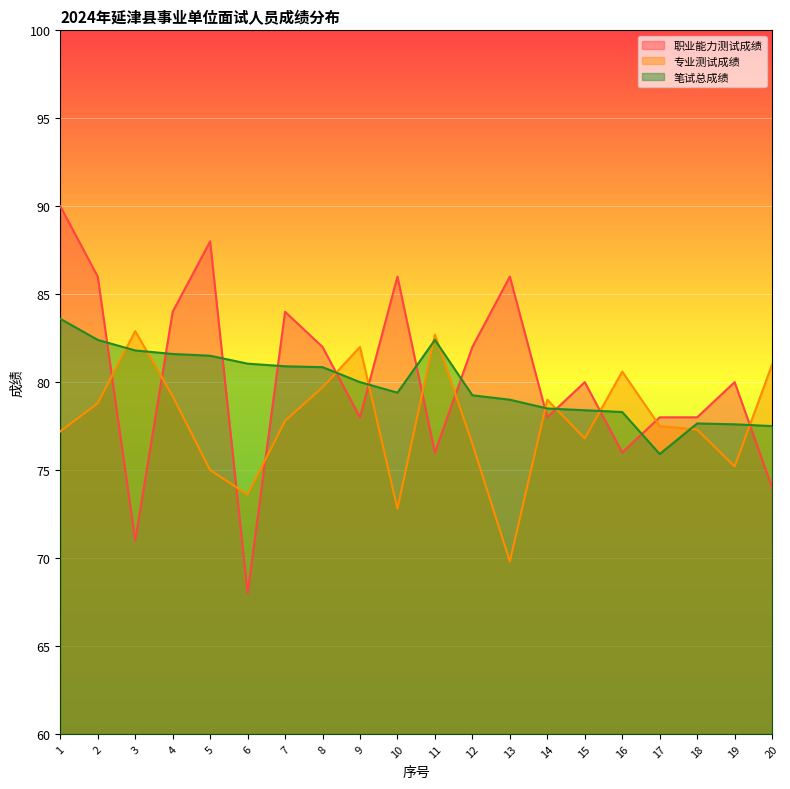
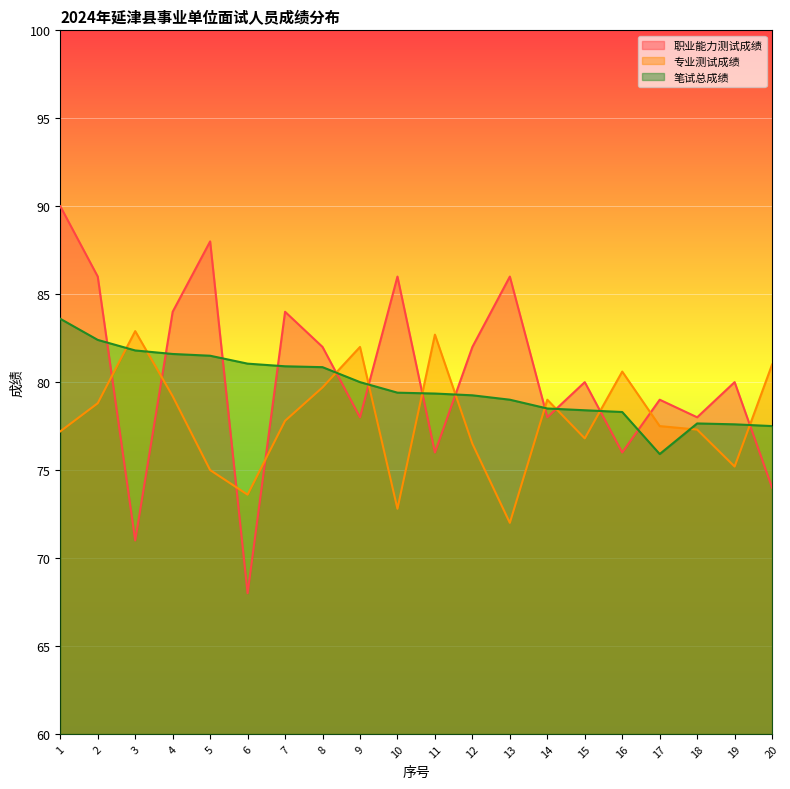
笔试总成绩, 11: 82.4 -> 79.4
专业测试成绩, 13: 69.8 -> 72.0
职业能力测试成绩, 17: 78 -> 79
